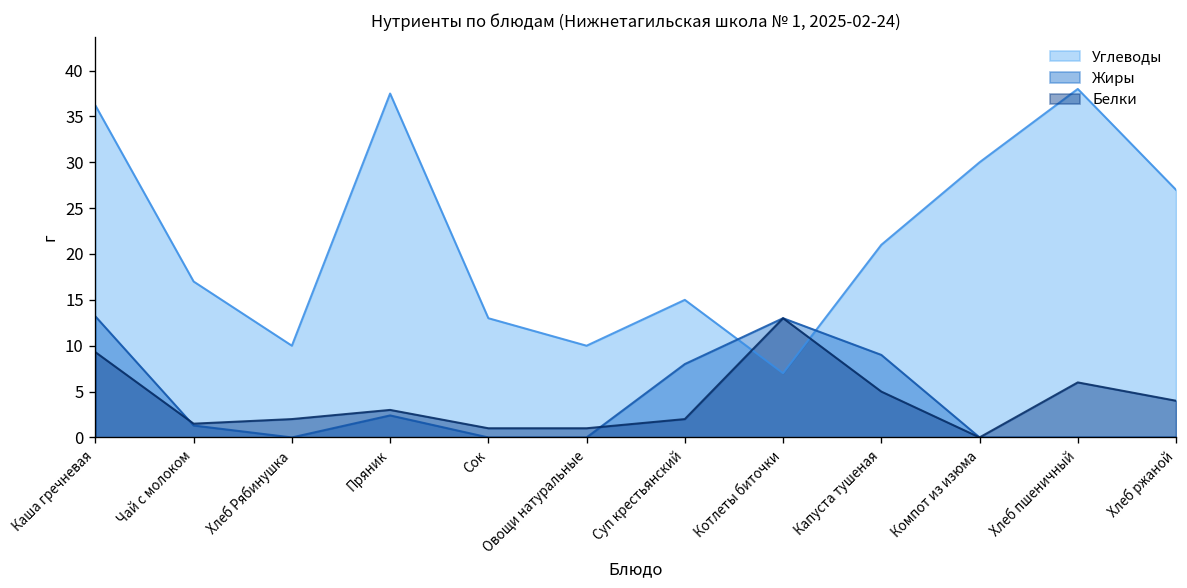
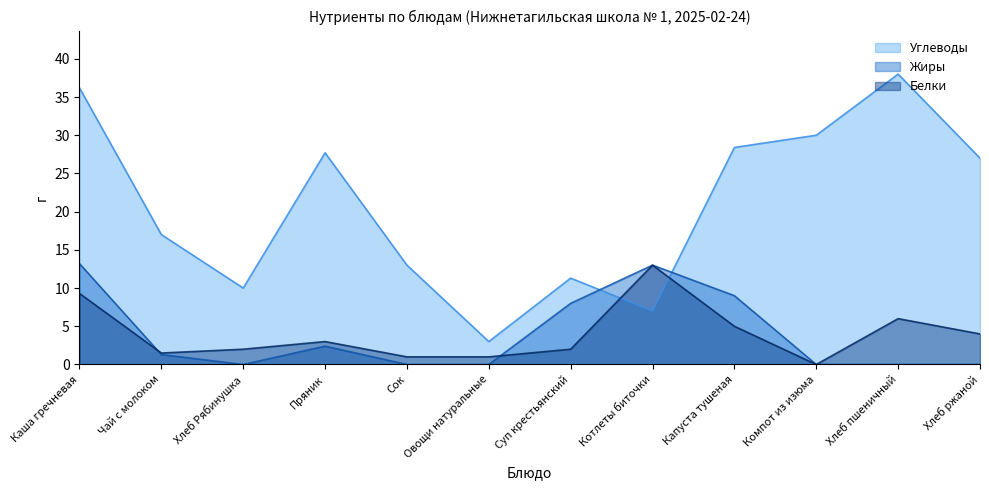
Углеводы, Пряник: 38 -> 28
Углеводы, Овощи натуральные: 10 -> 3
Углеводы, Суп крестьянский: 15 -> 11
Углеводы, Капуста тушеная: 21 -> 28
